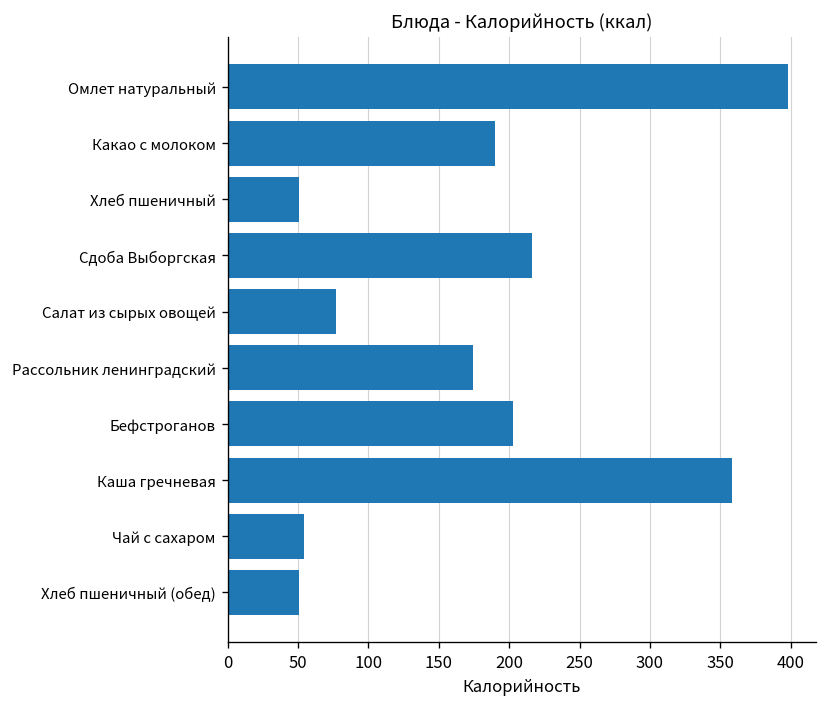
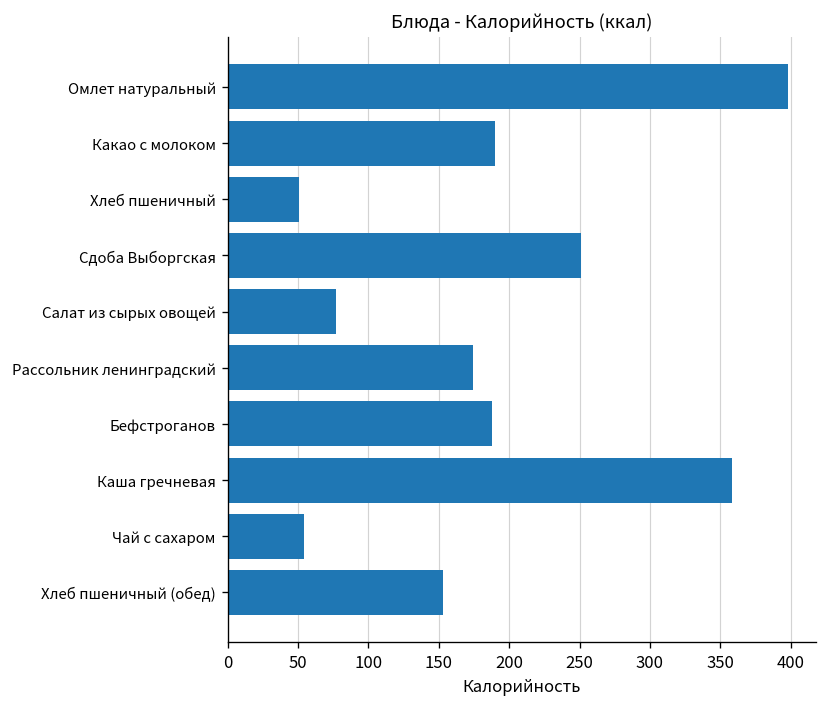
Сдоба Выборгская: 216 -> 251
Бефстроганов: 203 -> 188
Хлеб пшеничный (обед): 51 -> 153
